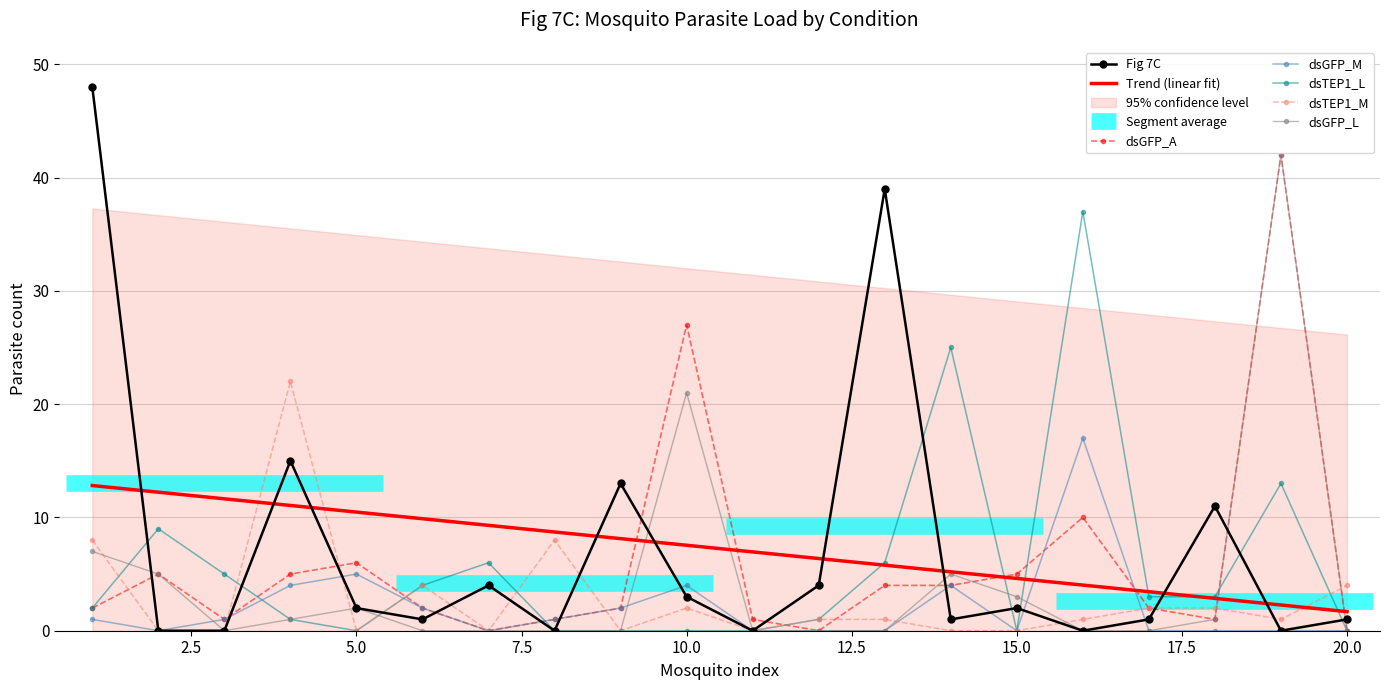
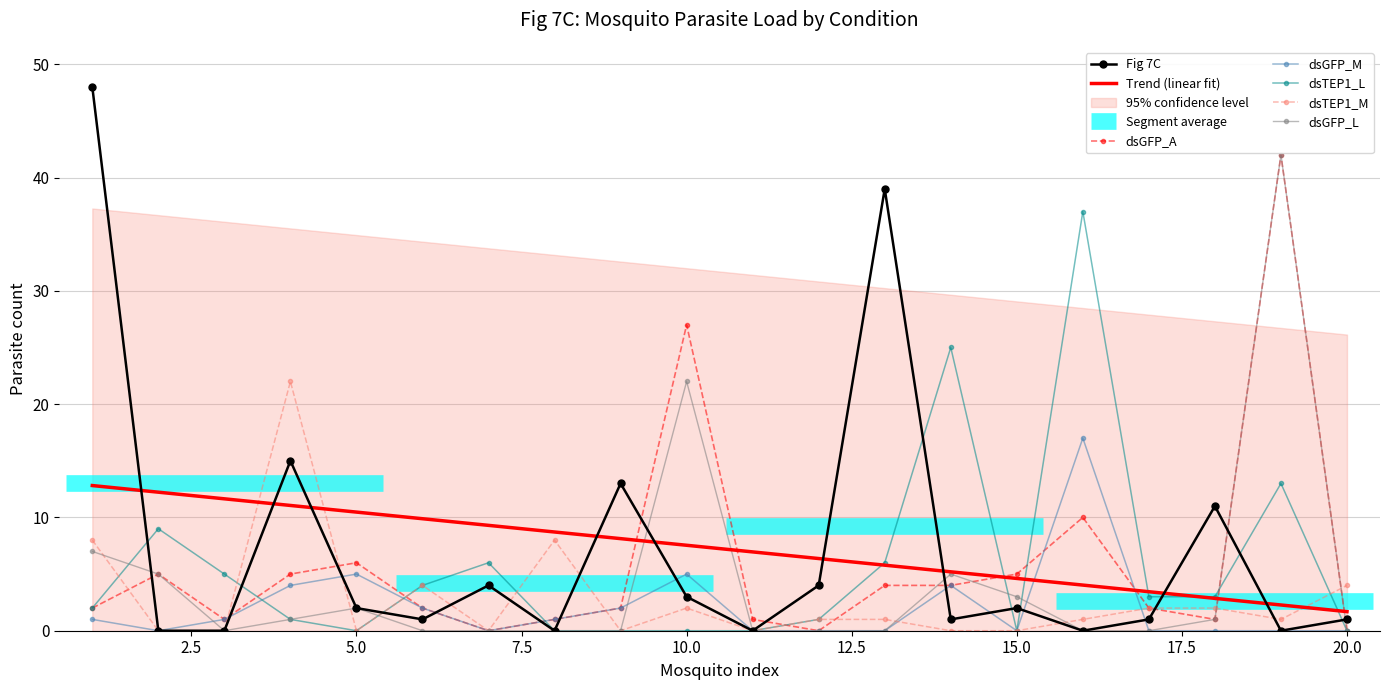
dsGFP_M, 10.0: 4 -> 5
dsGFP_L, 10.0: 21 -> 22
